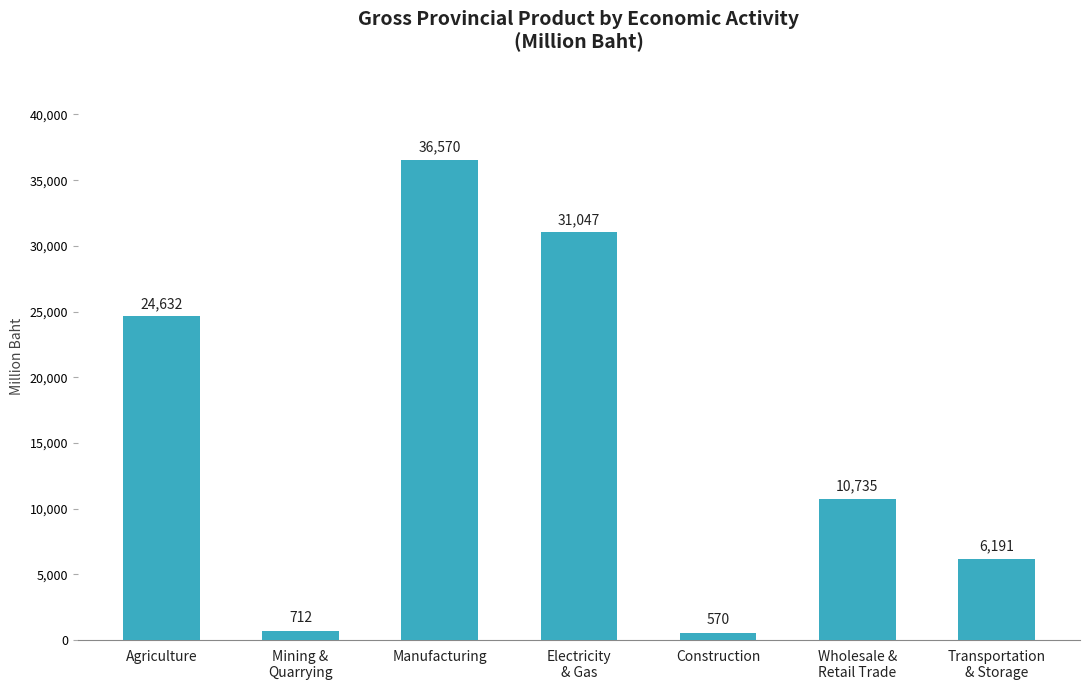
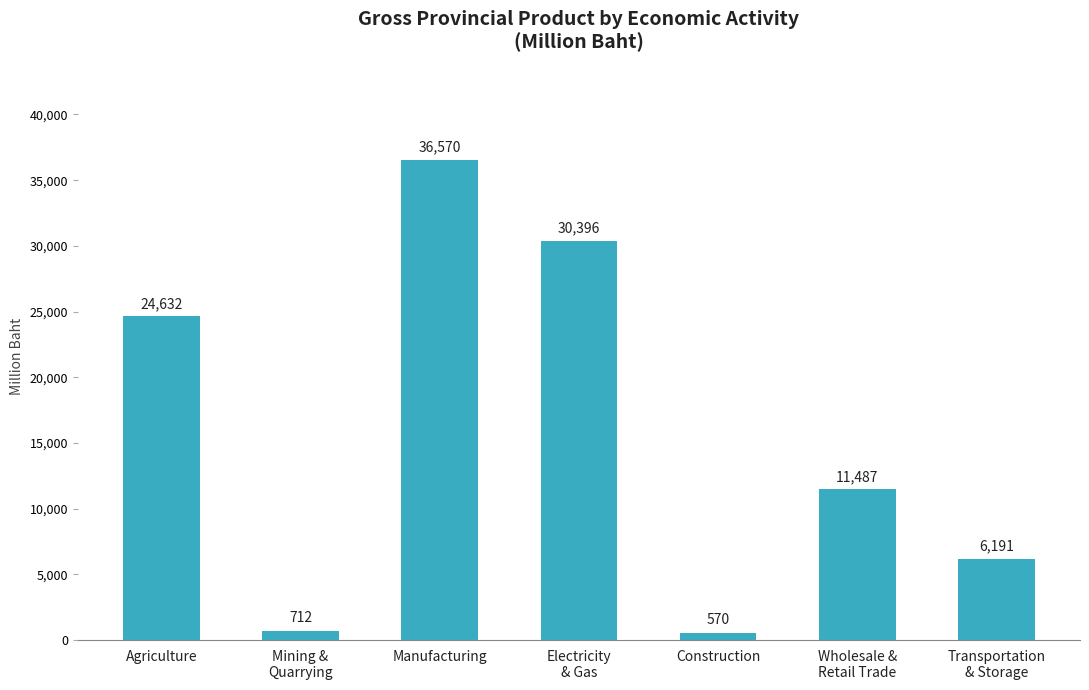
Electricity & Gas: 31,047 -> 30,396
Wholesale & Retail Trade: 10,735 -> 11,487
